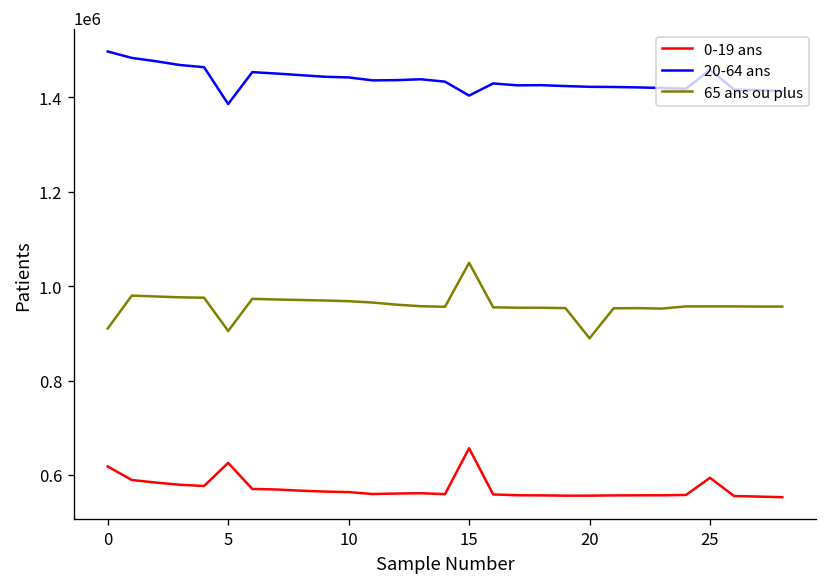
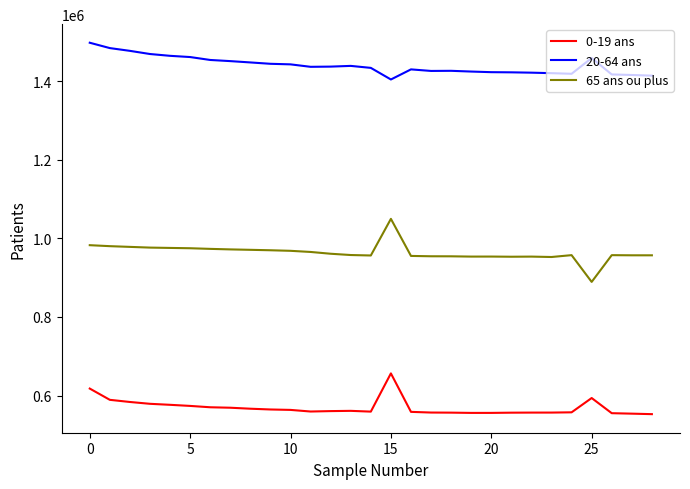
65 ans ou plus, 0: 910000 -> 980000
0-19 ans, 5: 630000 -> 570000
20-64 ans, 5: 1390000 -> 1460000
65 ans ou plus, 5: 910000 -> 970000
65 ans ou plus, 20: 890000 -> 950000
65 ans ou plus, 25: 960000 -> 890000
